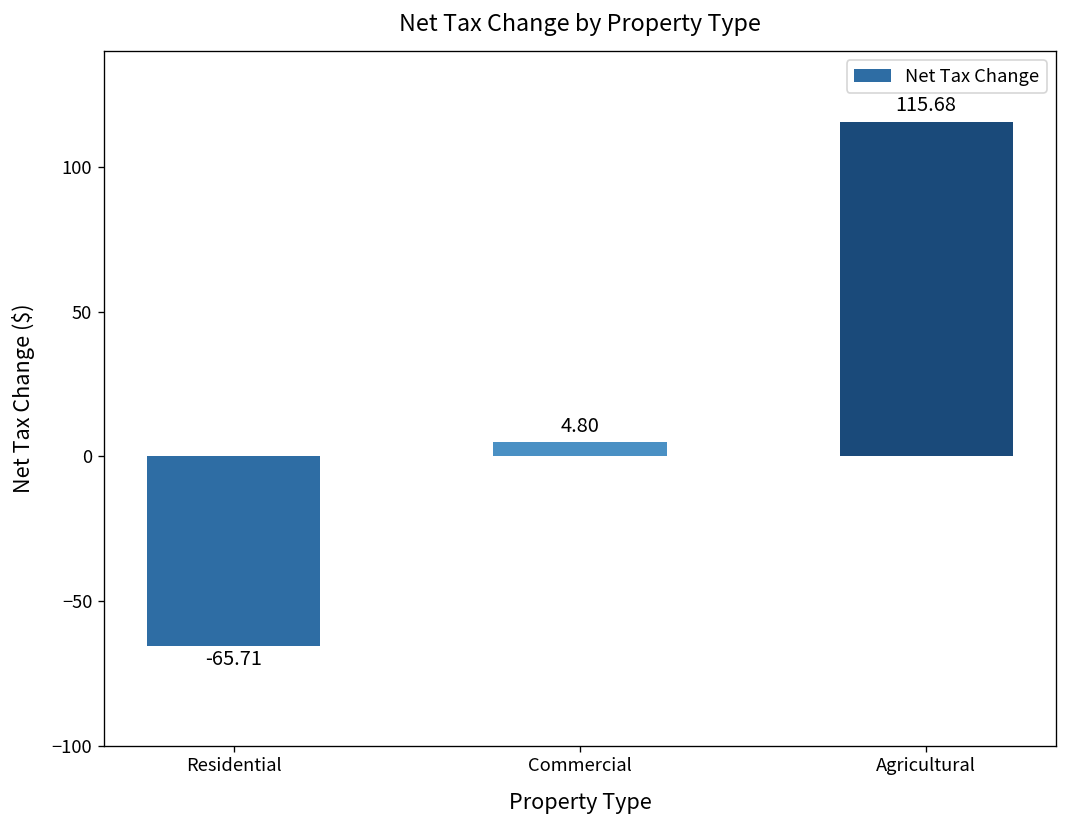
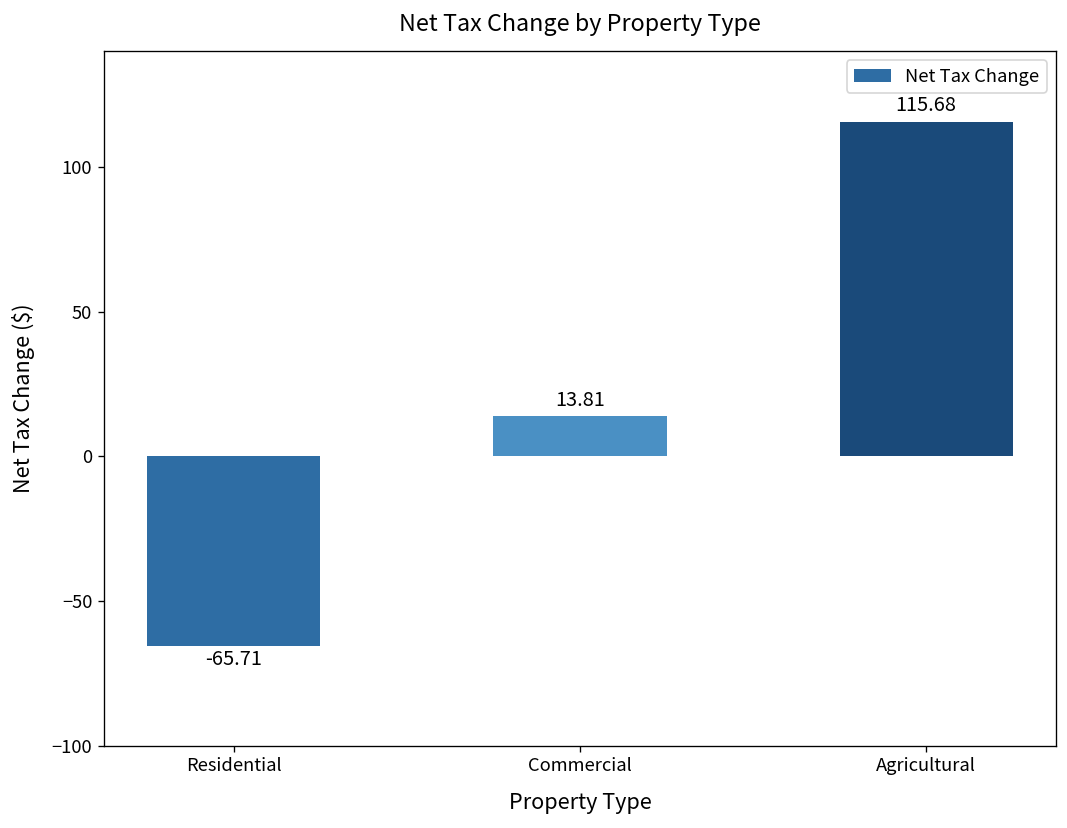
Commercial: 4.80 -> 13.81
